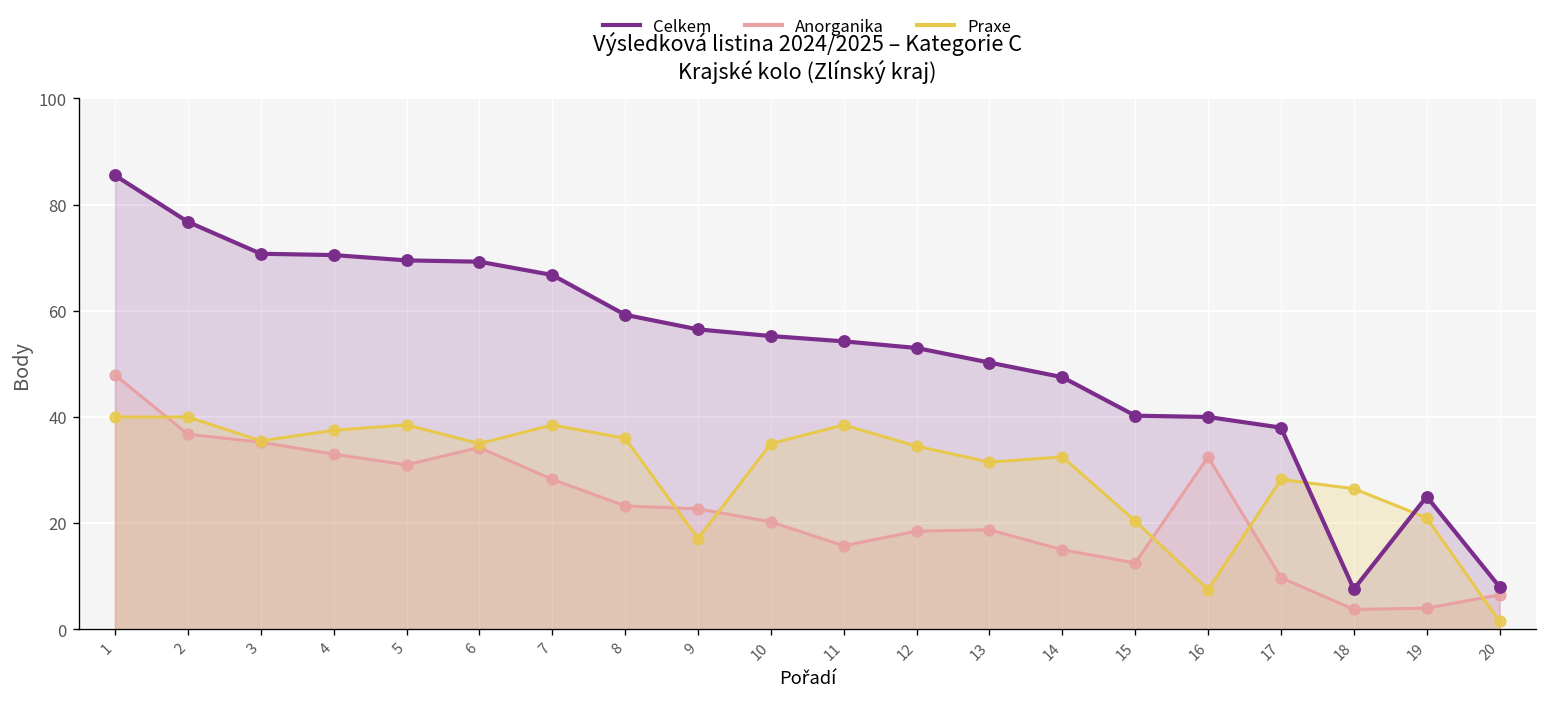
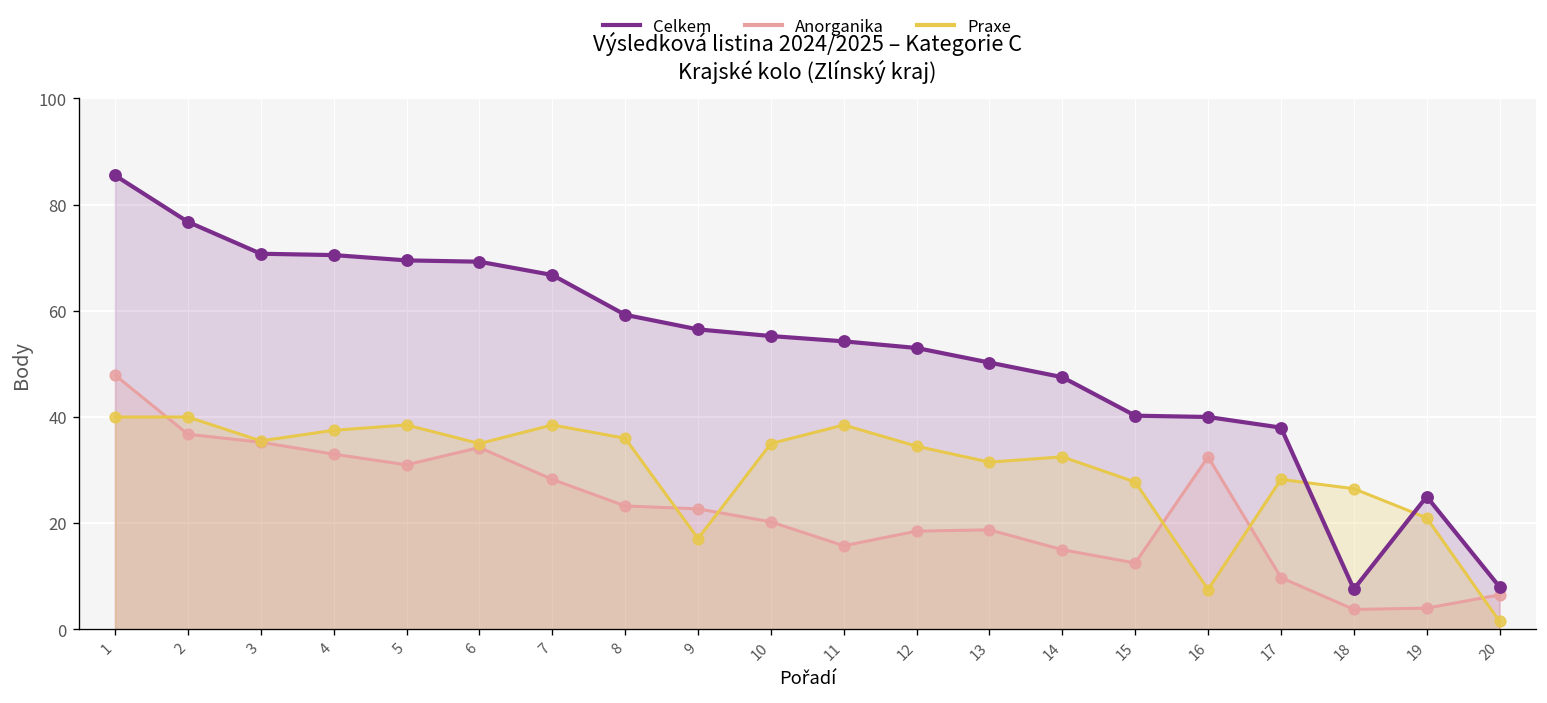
Praxe, 15: 20 -> 28
